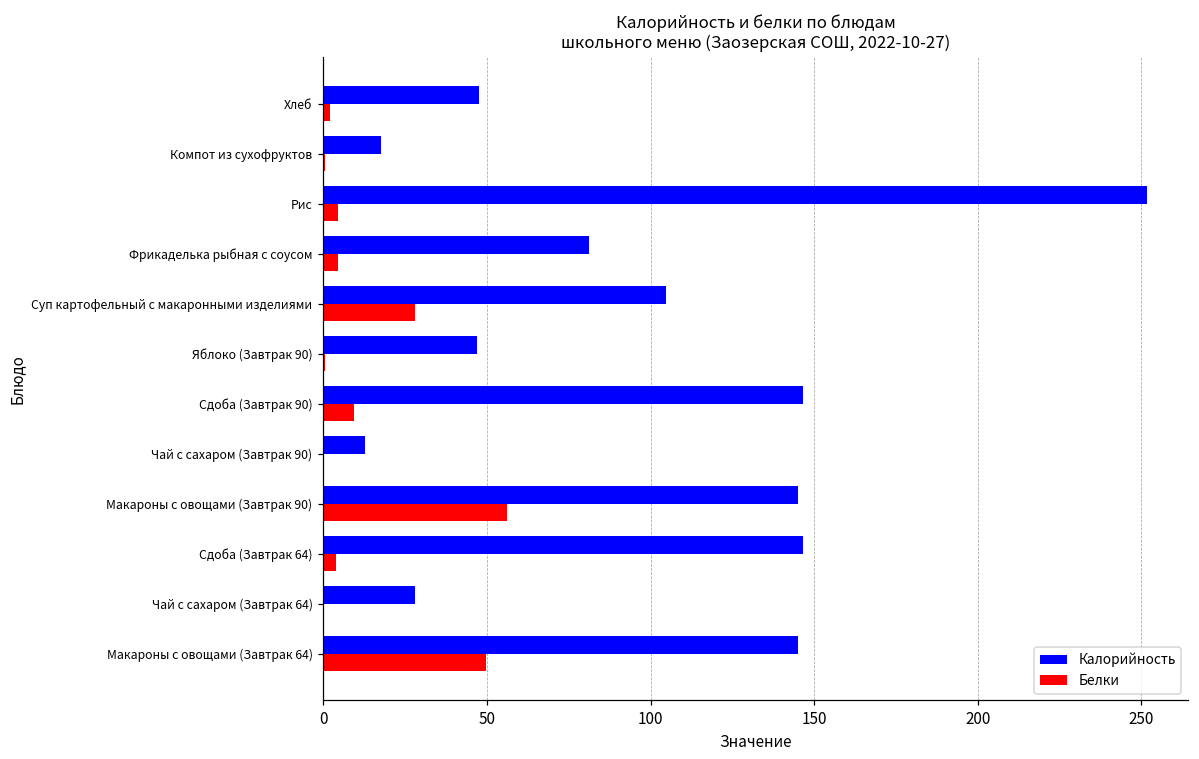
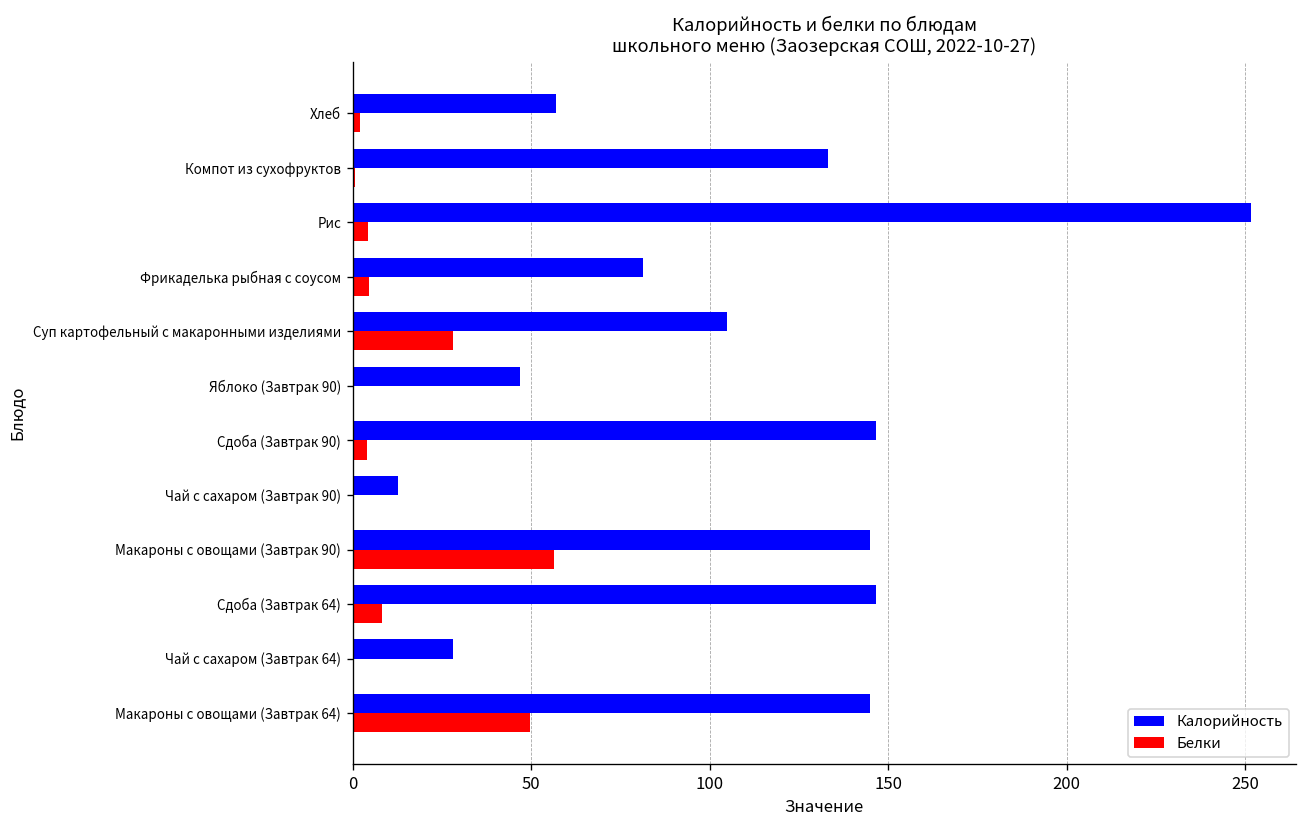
Калорийность, Хлеб: 48 -> 57
Калорийность, Компот из сухофруктов: 18 -> 133
Белки, Сдоба (Завтрак 90): 10 -> 4
Белки, Сдоба (Завтрак 64): 4 -> 8
